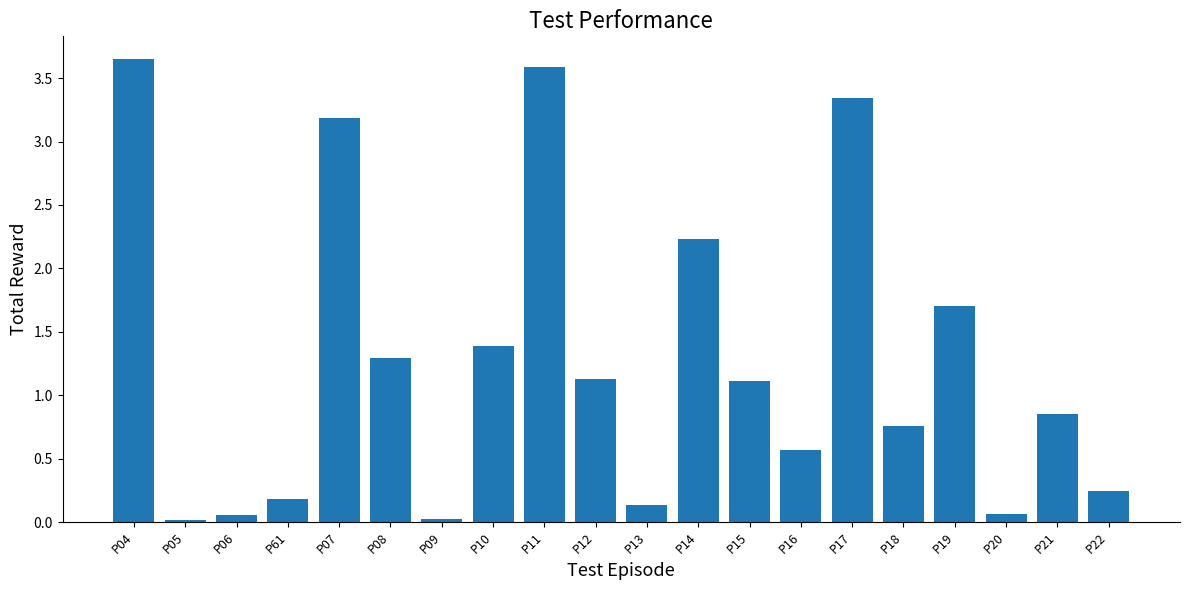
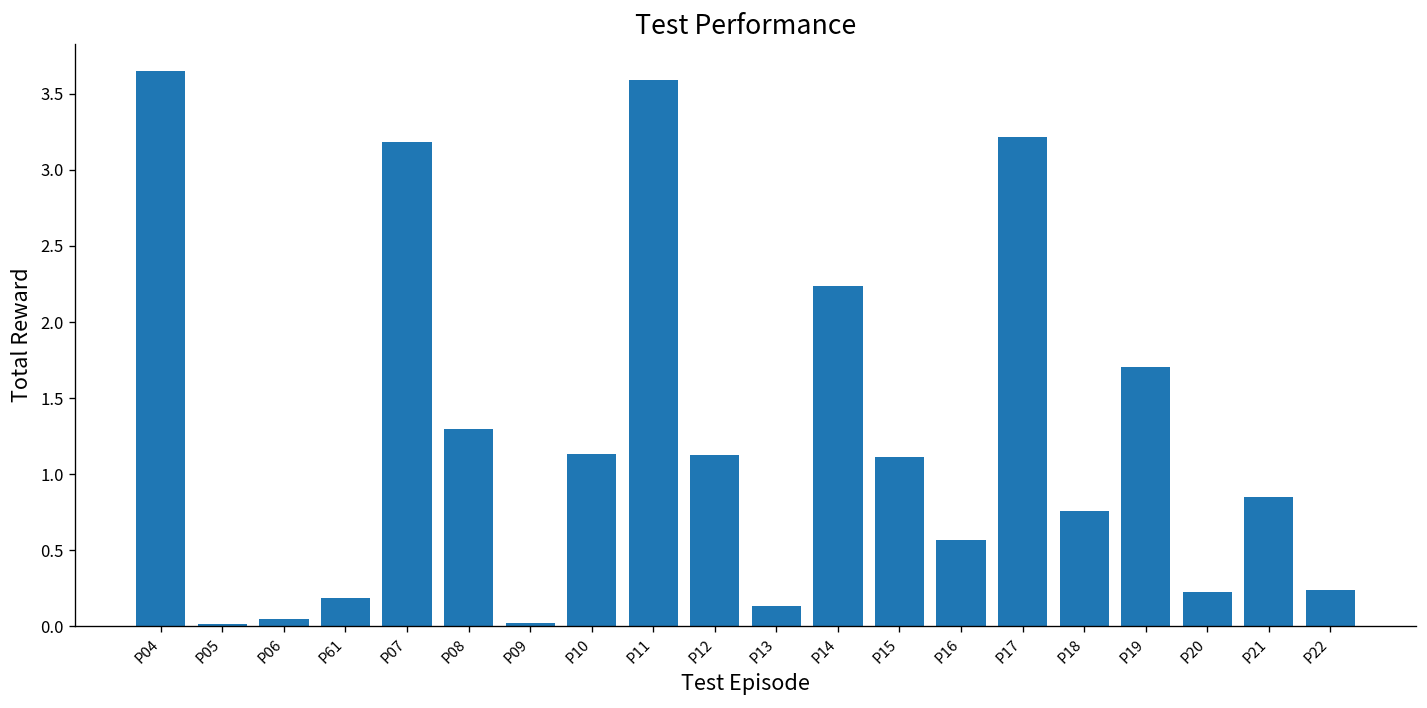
P10: 1.39 -> 1.13
P17: 3.34 -> 3.22
P20: 0.06 -> 0.23
